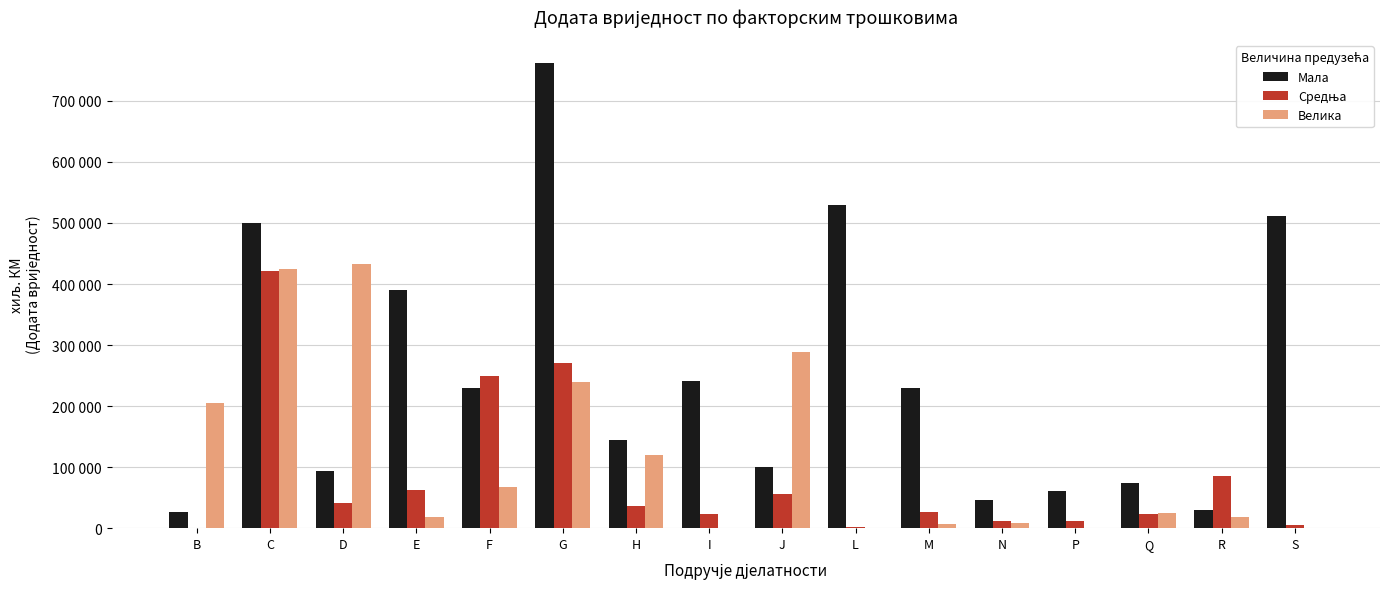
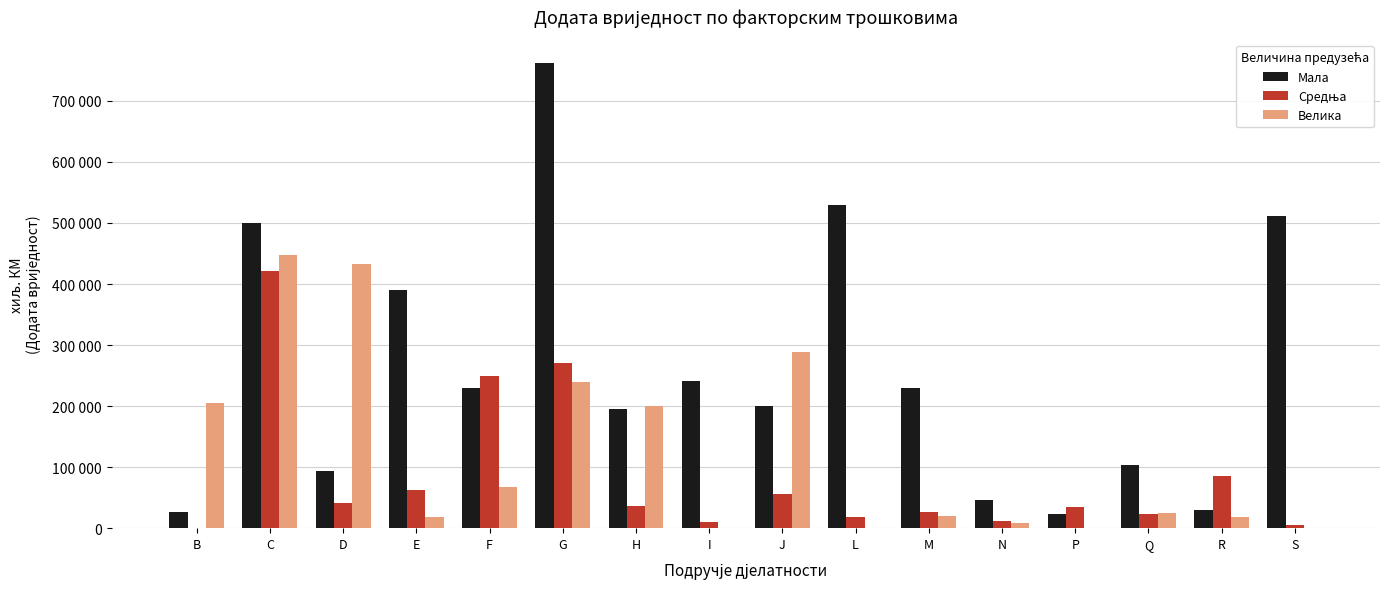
Велика, C: 420000 -> 450000
Мала, H: 150000 -> 200000
Велика, H: 120000 -> 200000
Средња, I: 20000 -> 10000
Мала, J: 100000 -> 200000
Средња, L: 0 -> 20000
Велика, М: 10000 -> 20000
Мала, P: 60000 -> 20000
Средња, P: 10000 -> 30000
Мала, Q: 70000 -> 100000
